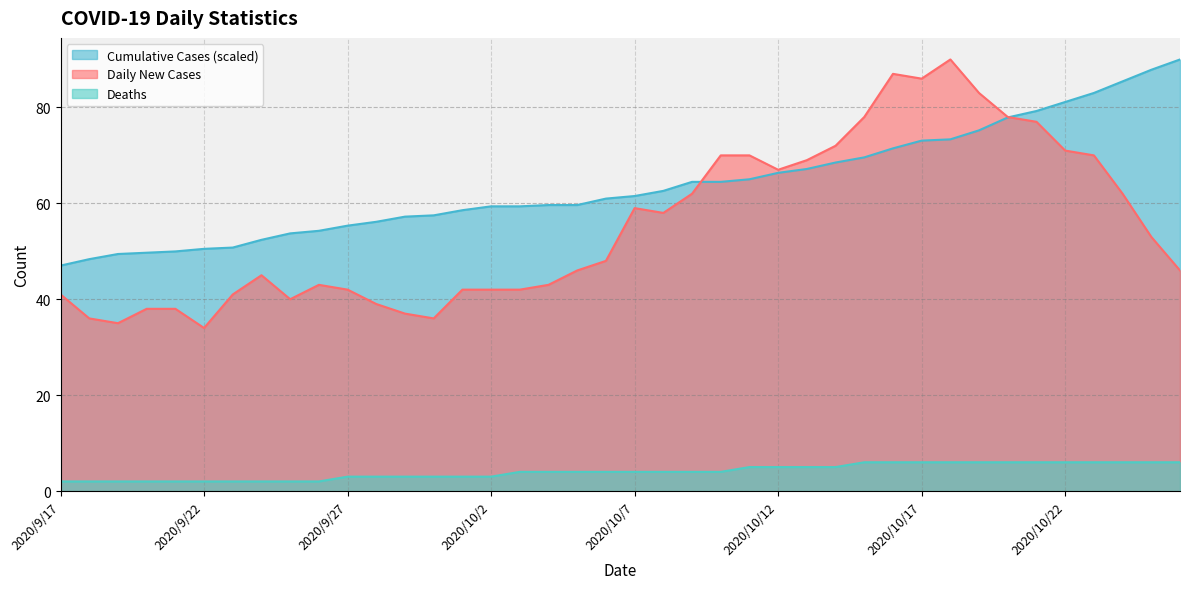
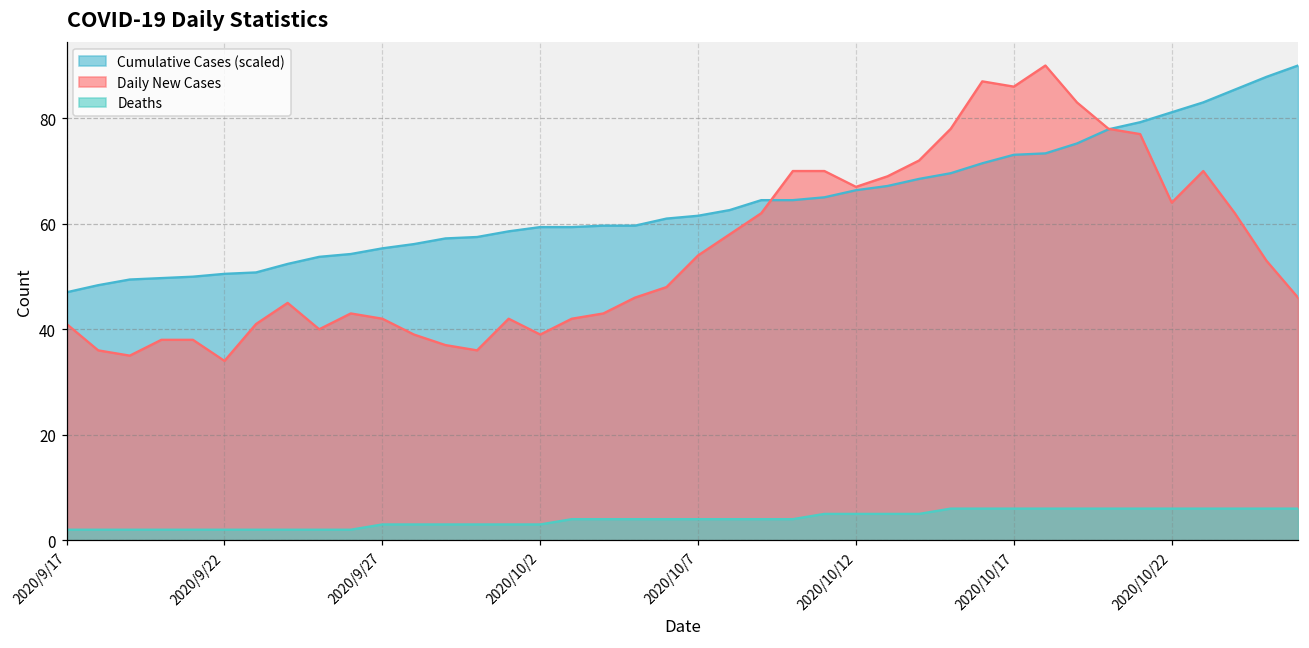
Daily New Cases, 2020/10/2: 42 -> 39
Daily New Cases, 2020/10/7: 59 -> 54
Daily New Cases, 2020/10/22: 71 -> 64
